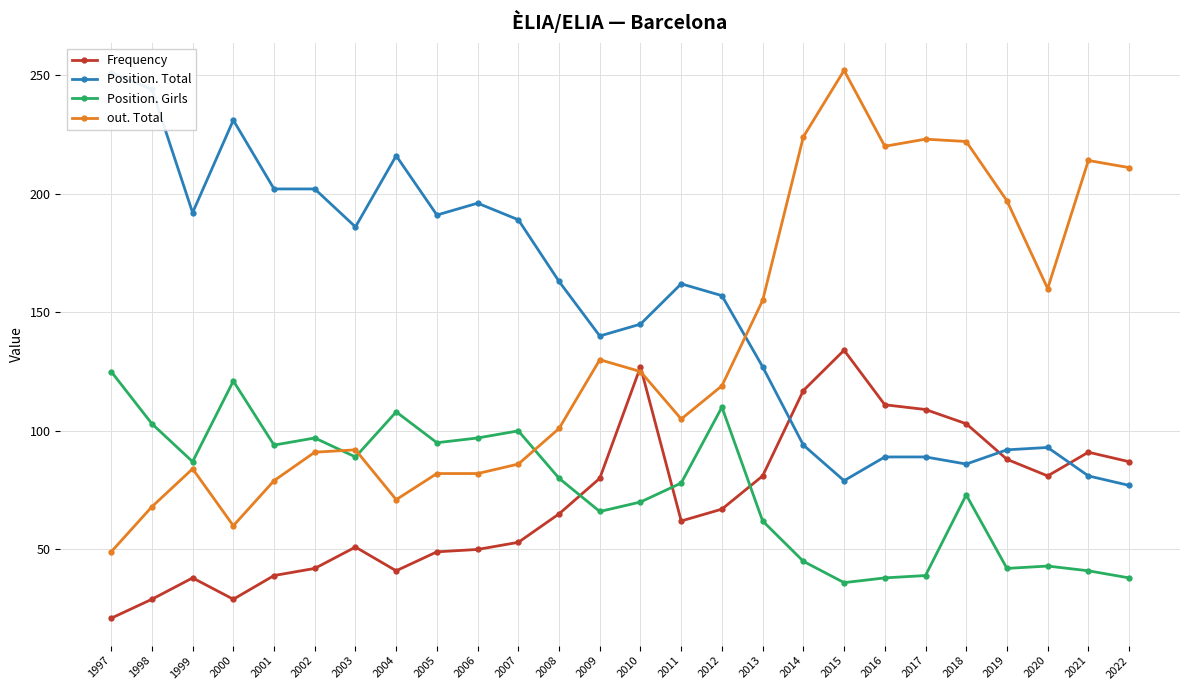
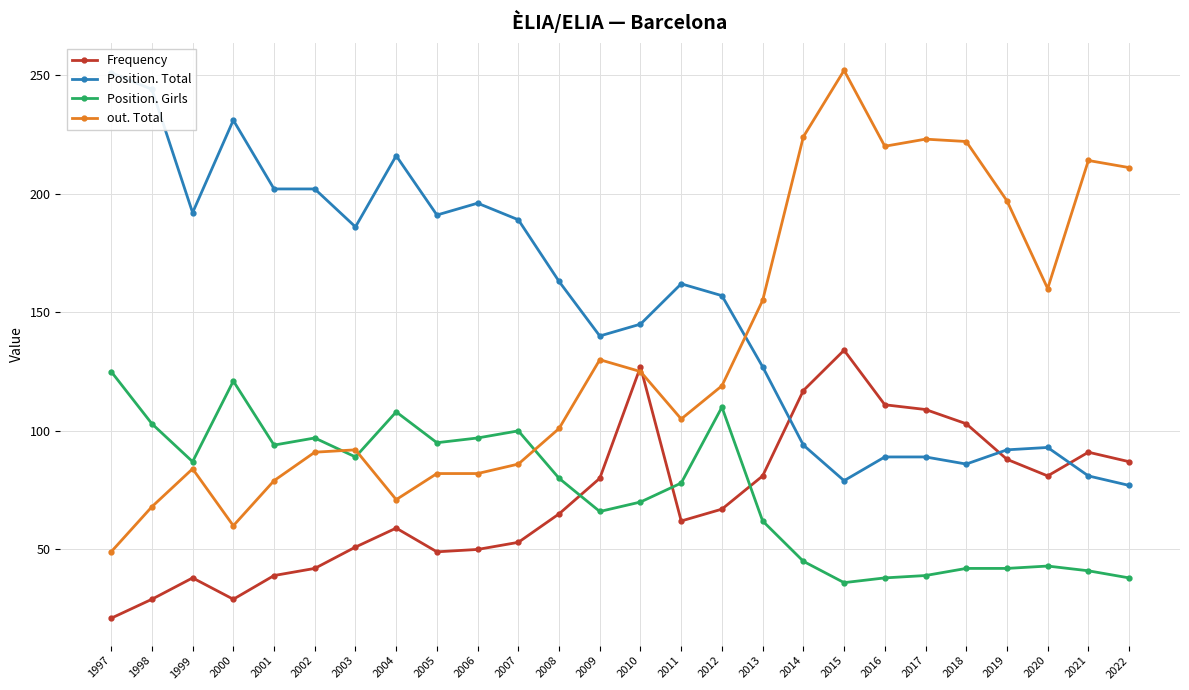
Frequency, 2004: 41 -> 59
Position. Girls, 2018: 73 -> 42
